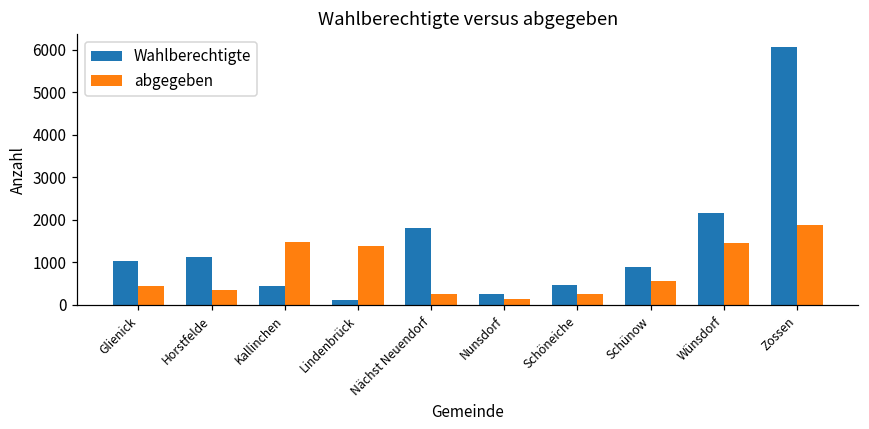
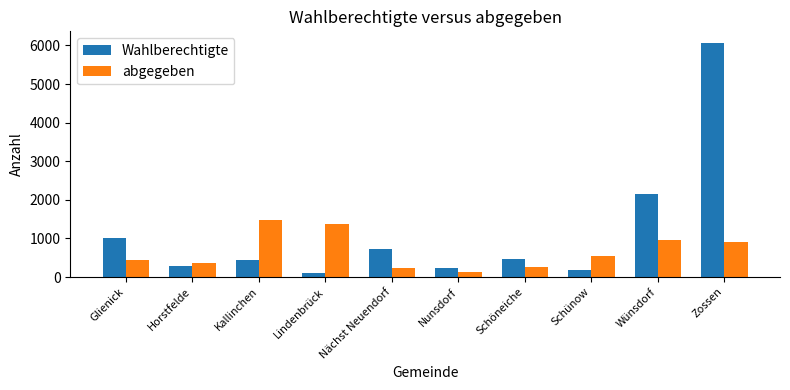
Wahlberechtigte, Horstfelde: 1100 -> 300
Wahlberechtigte, Nächst Neuendorf: 1800 -> 700
Wahlberechtigte, Schünow: 900 -> 200
abgegeben, Wünsdorf: 1400 -> 1000
abgegeben, Zossen: 1900 -> 900
